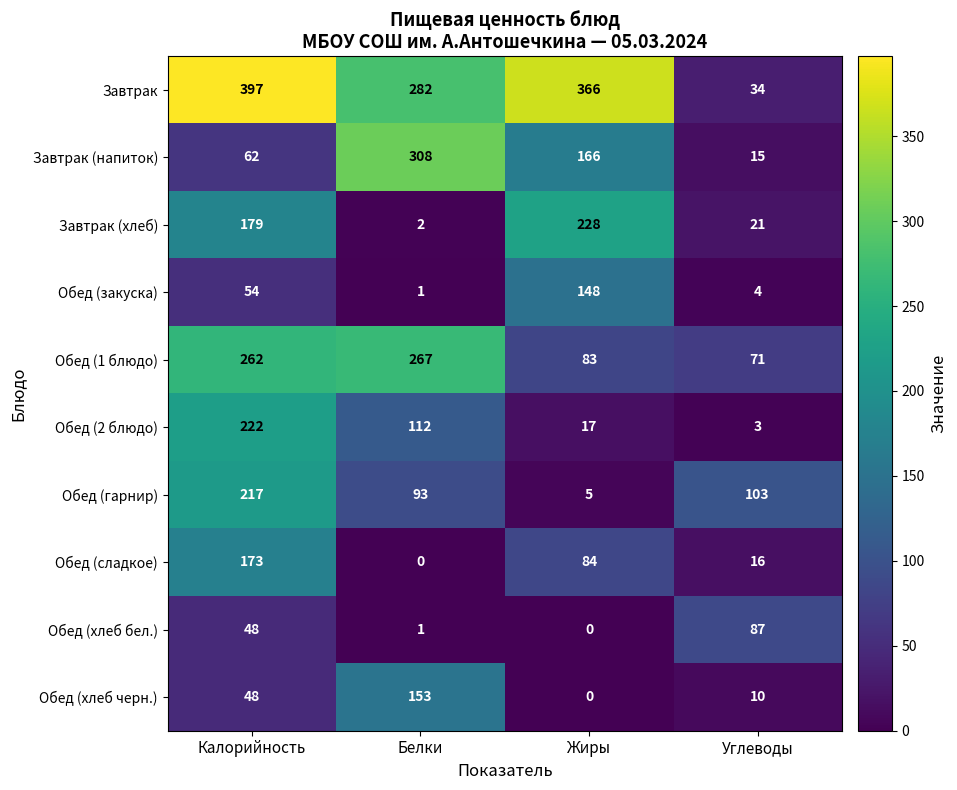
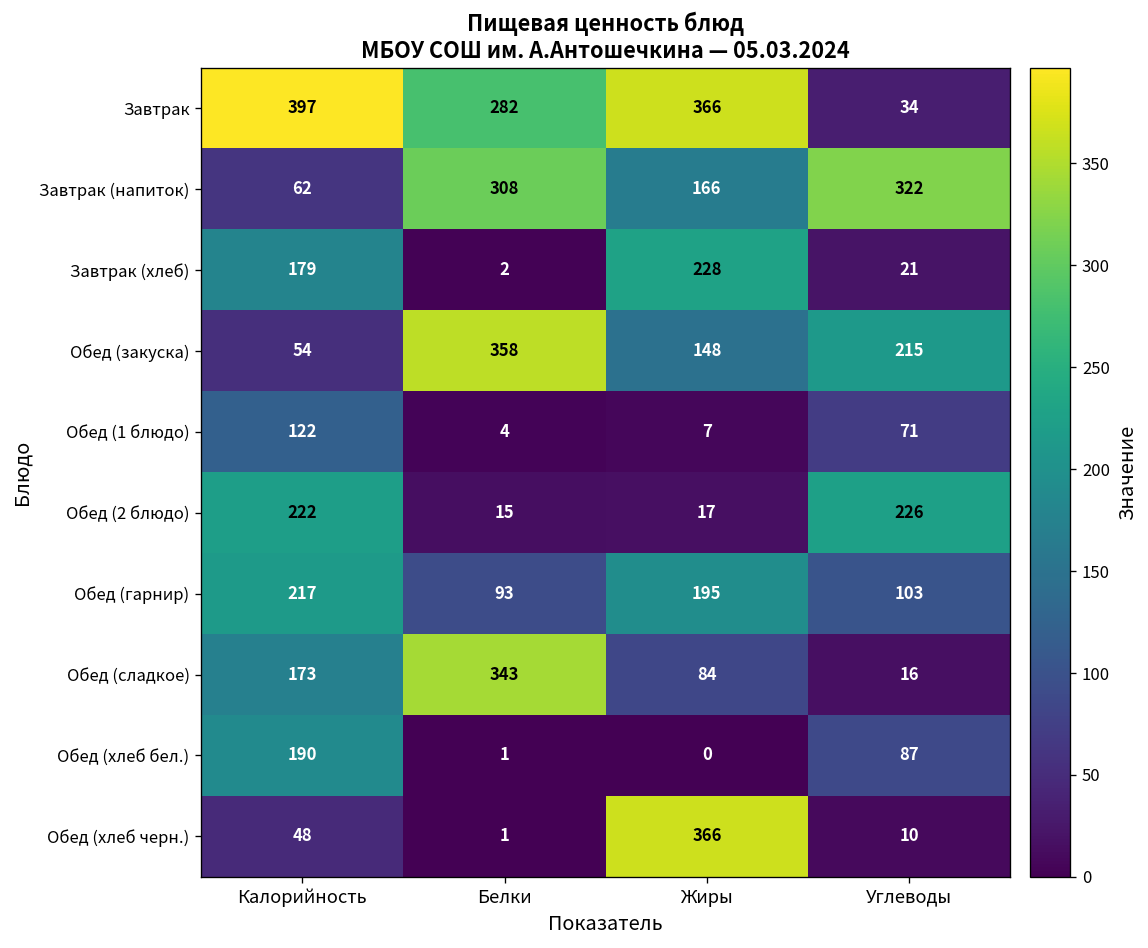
Завтрак (напиток), Углеводы: 15 -> 322
Обед (закуска), Белки: 1 -> 358
Обед (закуска), Углеводы: 4 -> 215
Обед (1 блюдо), Калорийность: 262 -> 122
Обед (1 блюдо), Белки: 267 -> 4
Обед (1 блюдо), Жиры: 83 -> 7
Обед (2 блюдо), Белки: 112 -> 15
Обед (2 блюдо), Углеводы: 3 -> 226
Обед (гарнир), Жиры: 5 -> 195
Обед (сладкое), Белки: 0 -> 343
Обед (хлеб бел.), Калорийность: 48 -> 190
Обед (хлеб черн.), Белки: 153 -> 1
Обед (хлеб черн.), Жиры: 0 -> 366
